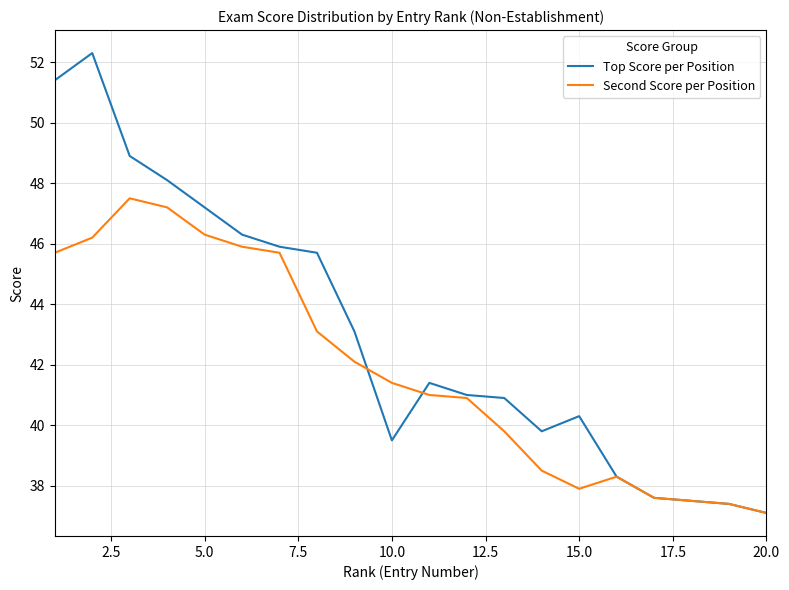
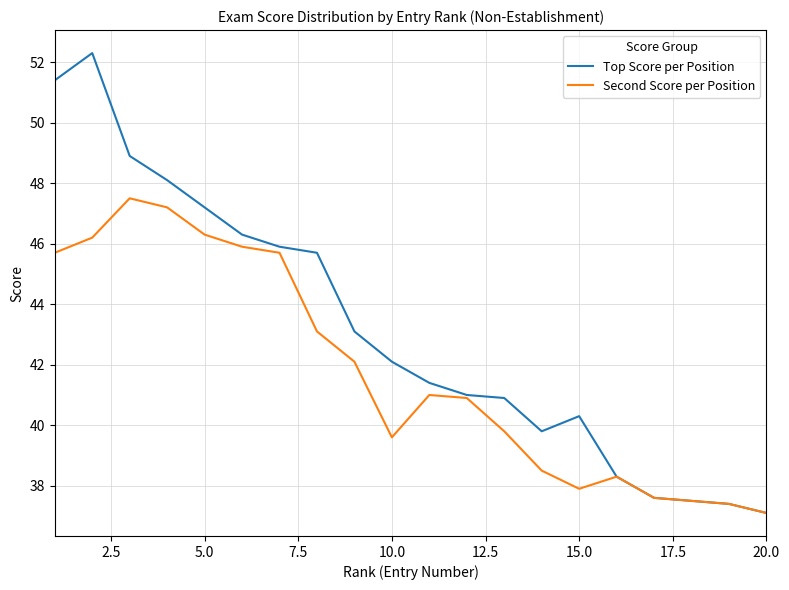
Top Score per Position, 10.0: 39.5 -> 42.1
Second Score per Position, 10.0: 41.4 -> 39.6
